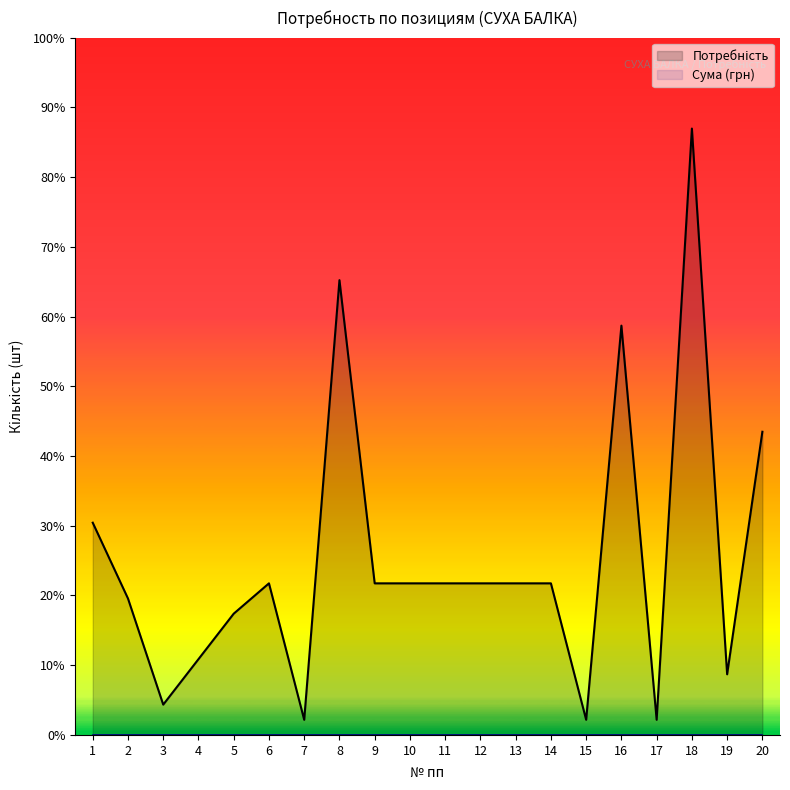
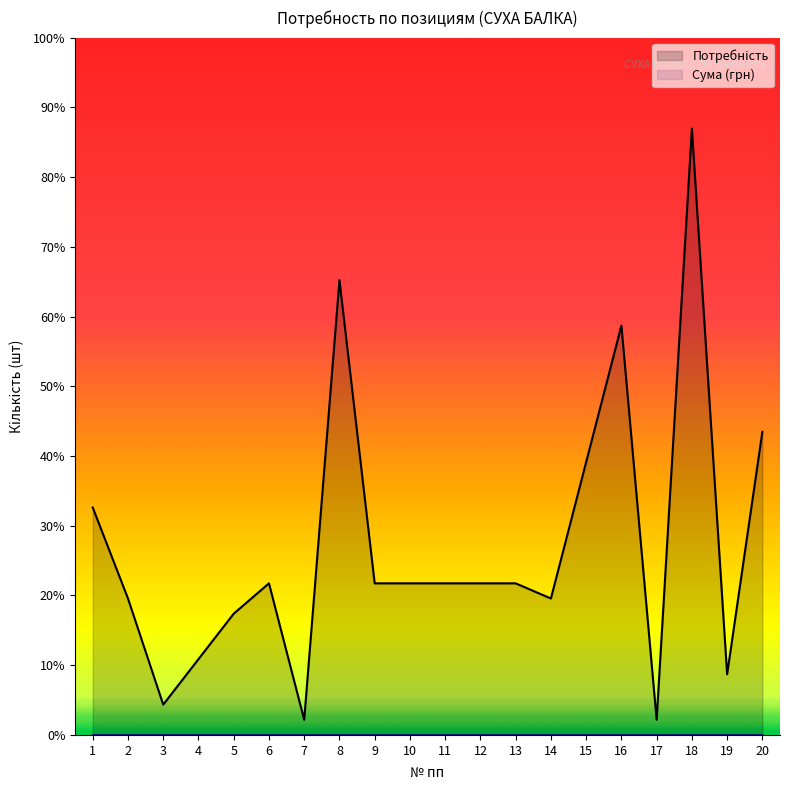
Потребність, 1: 30% -> 33%
Потребність, 14: 22% -> 20%
Потребність, 15: 2% -> 39%
